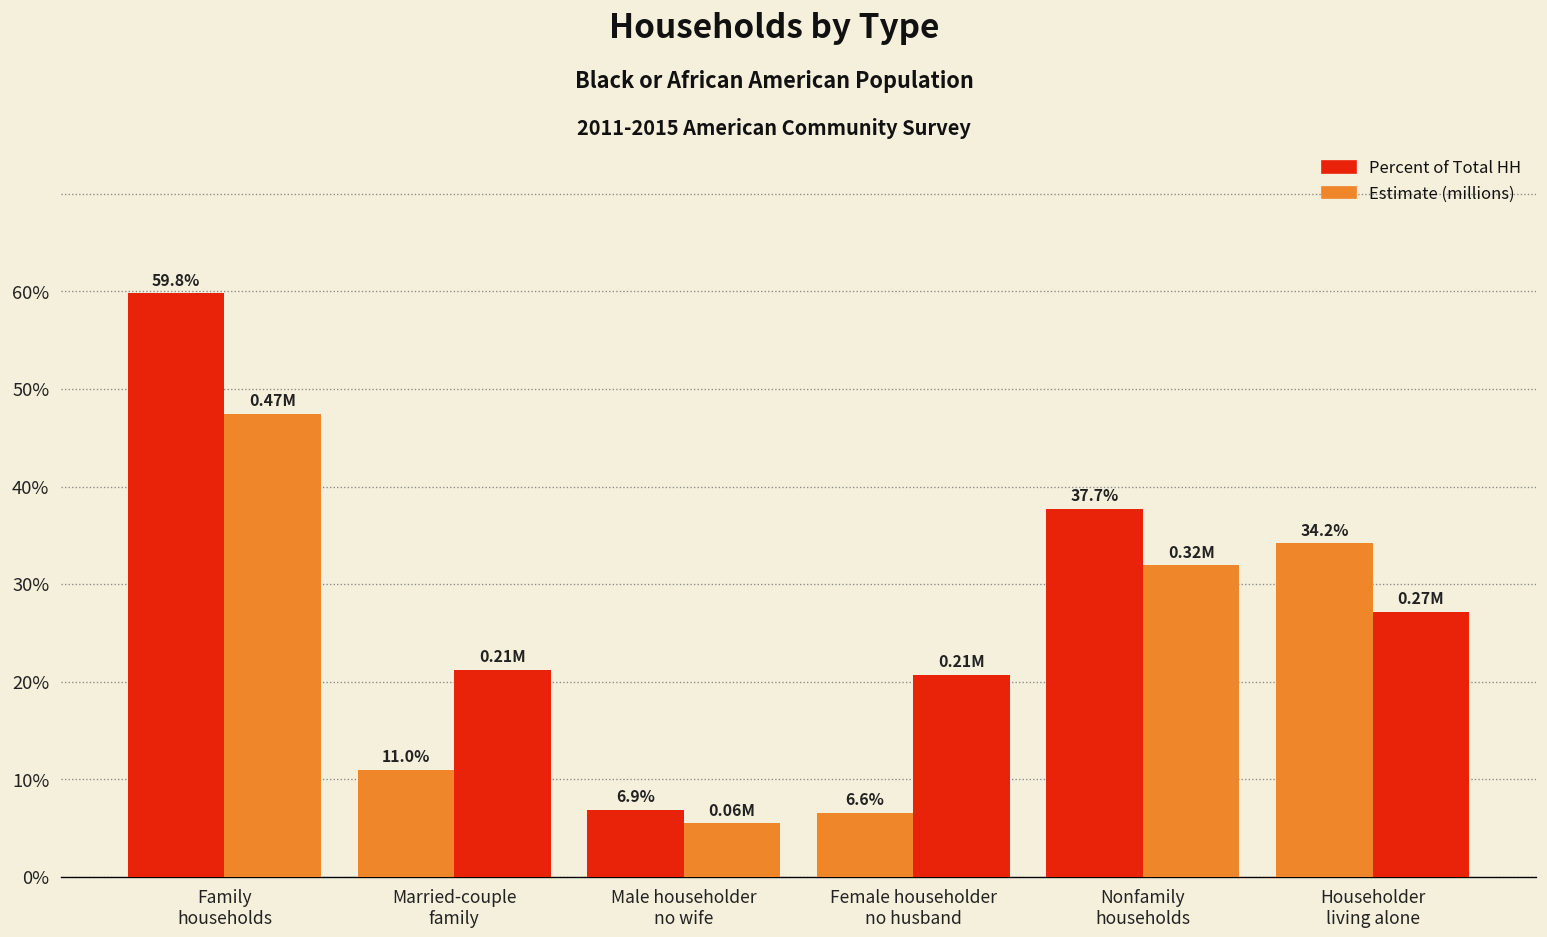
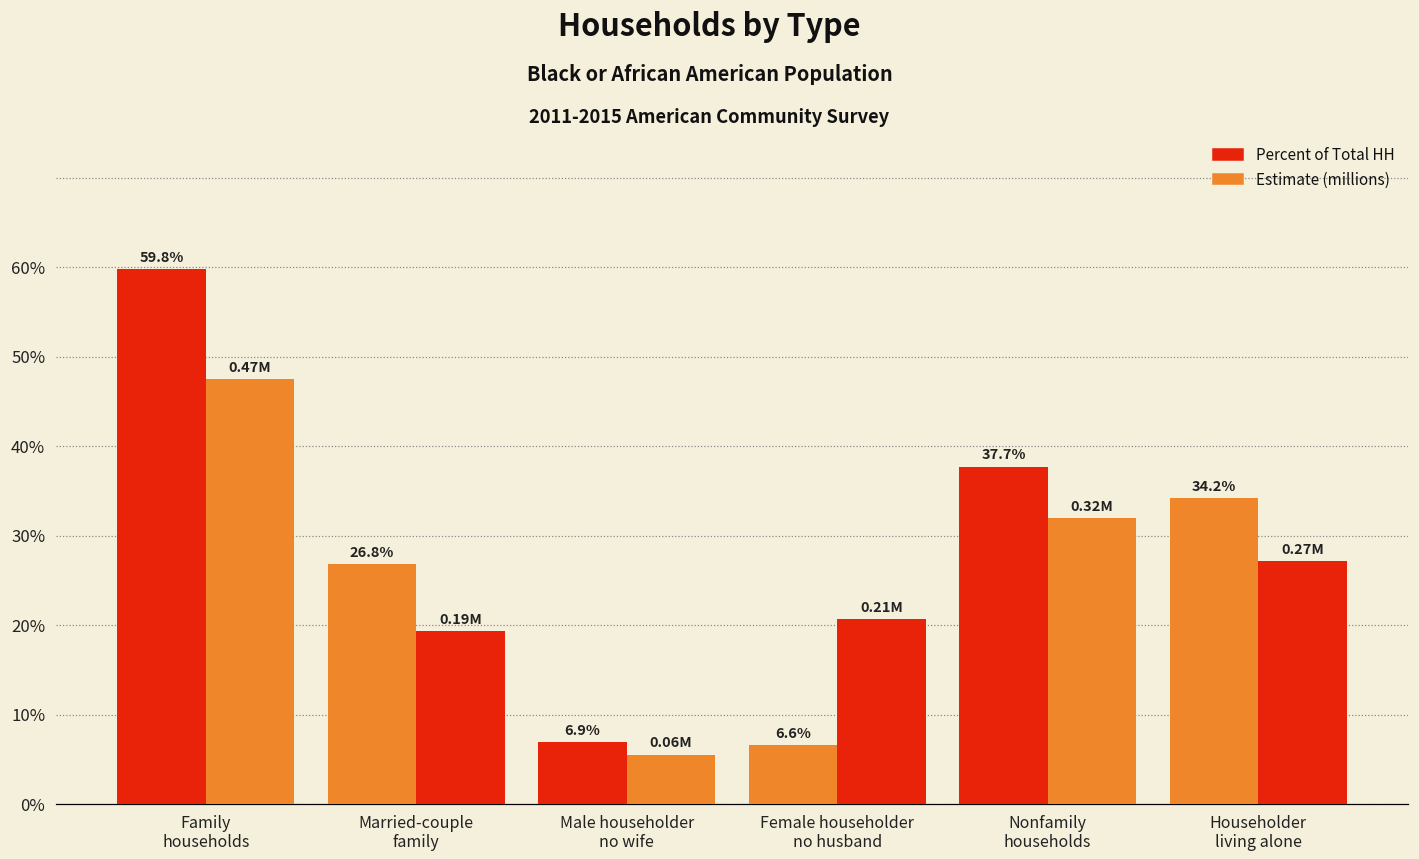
Percent of Total HH, Married-couple family: 11.0% -> 26.8%
Estimate (millions), Married-couple family: 0.21M -> 0.19M
